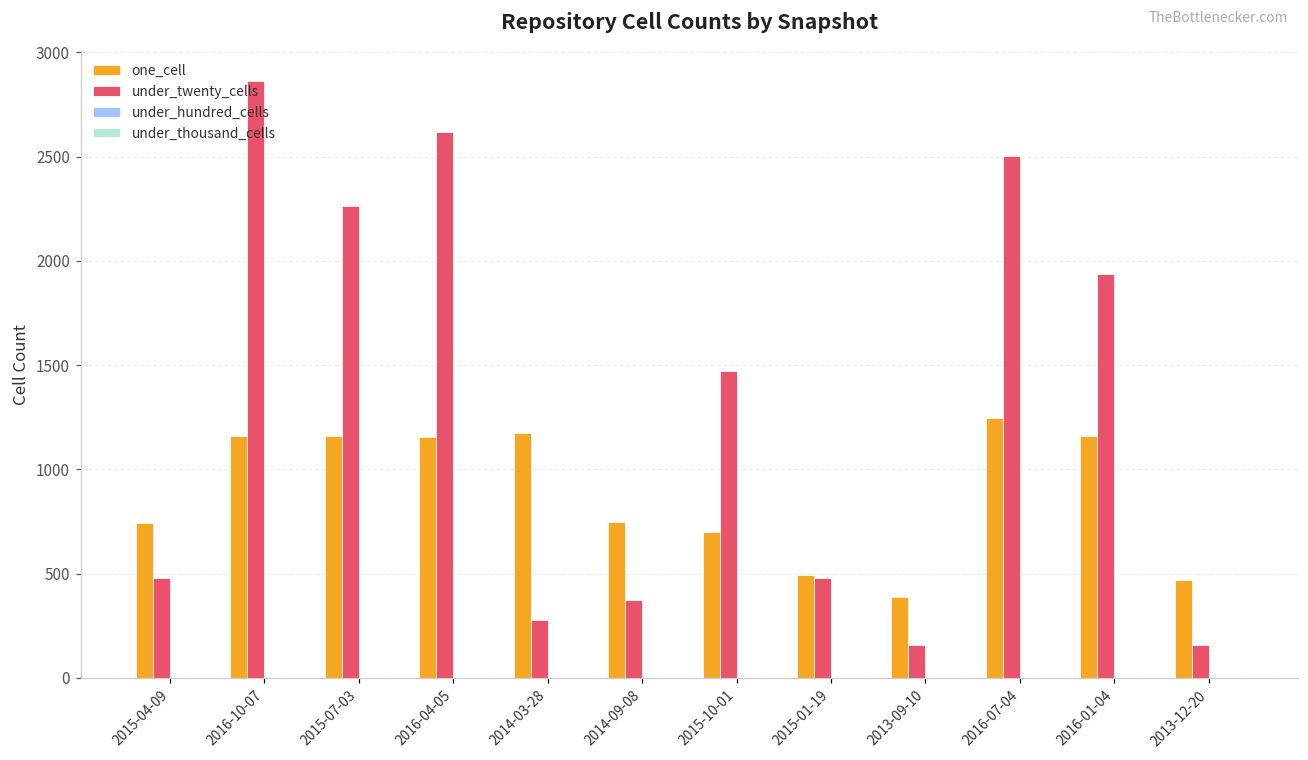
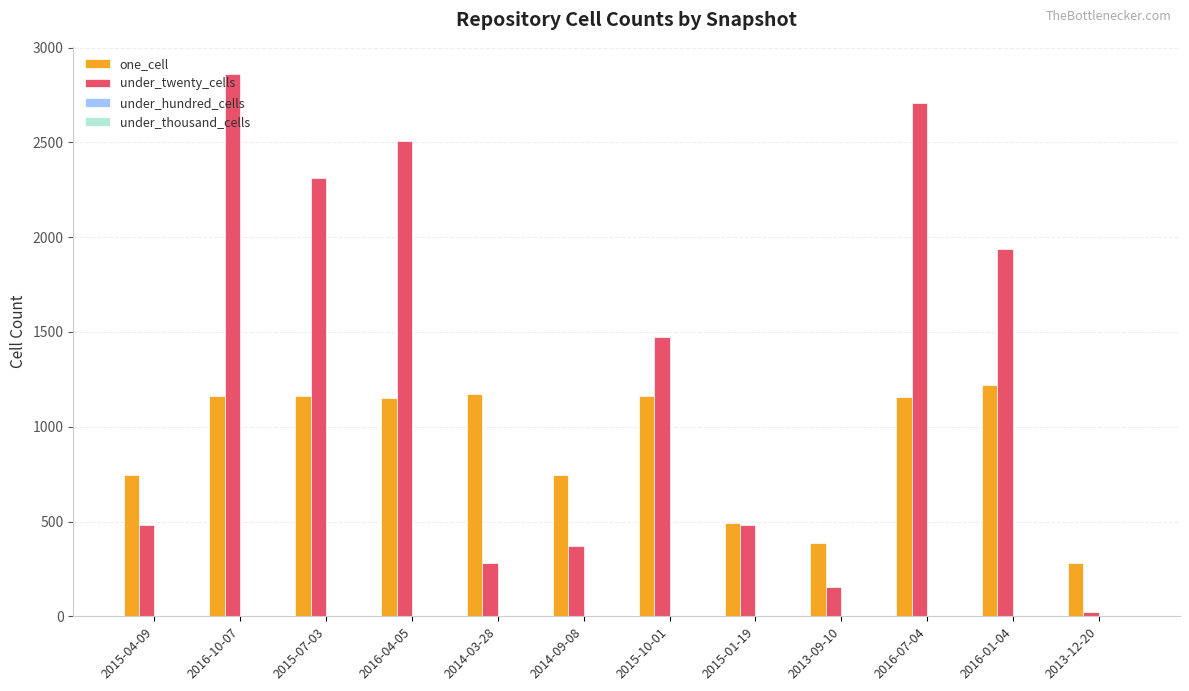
under_twenty_cells, 2015-07-03: 2260 -> 2310
under_twenty_cells, 2016-04-05: 2620 -> 2510
one_cell, 2015-10-01: 700 -> 1160
one_cell, 2016-07-04: 1250 -> 1160
under_twenty_cells, 2016-07-04: 2500 -> 2710
one_cell, 2016-01-04: 1160 -> 1220
one_cell, 2013-12-20: 470 -> 280
under_twenty_cells, 2013-12-20: 160 -> 20
